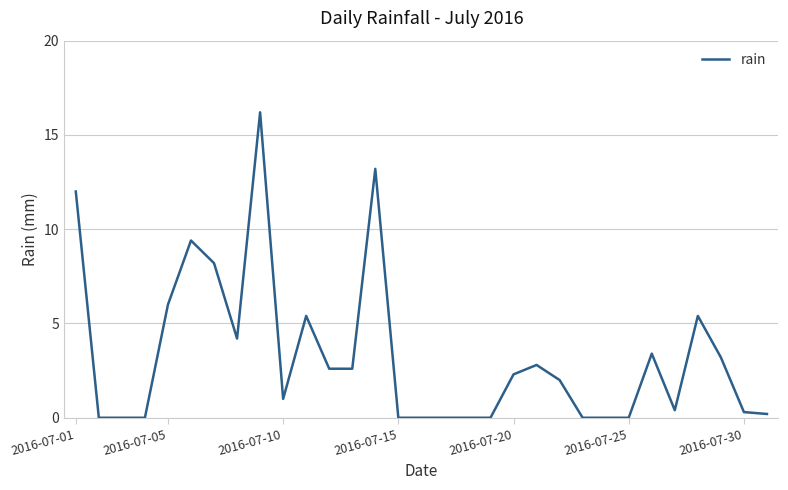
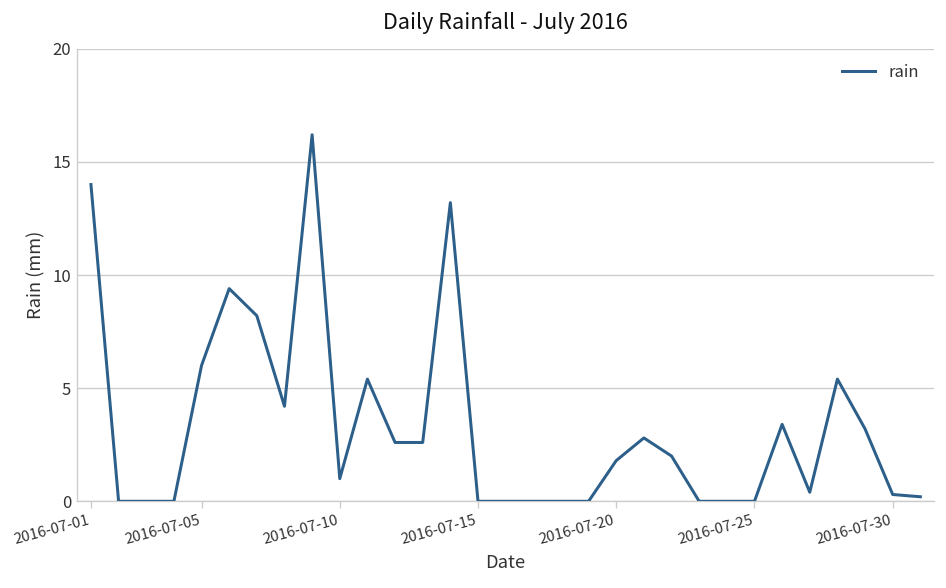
2016-07-01: 12 -> 14
2016-07-20: 2.3 -> 1.8
